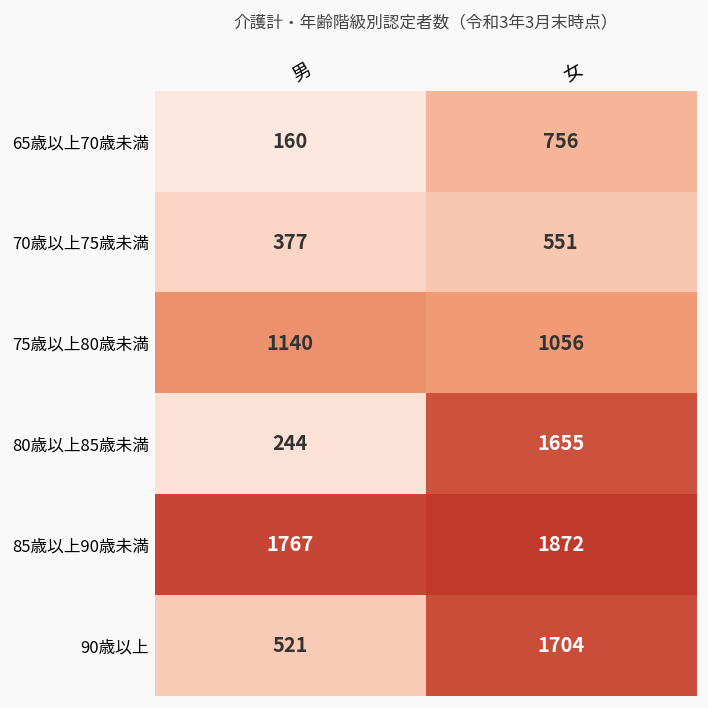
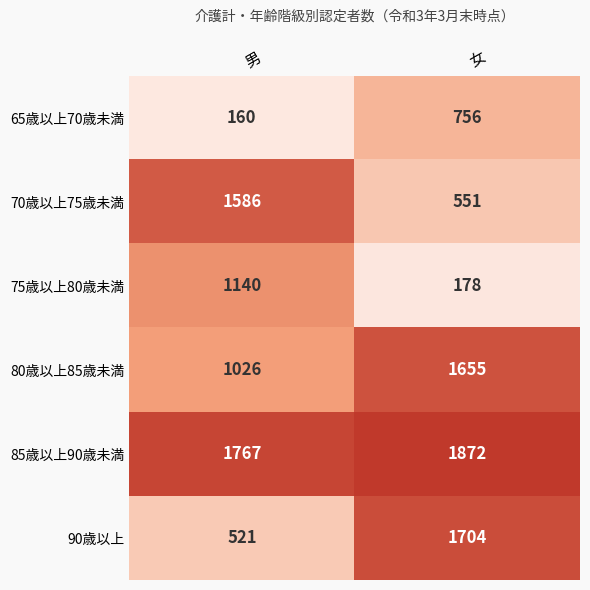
70歳以上75歳未満, 男: 377 -> 1586
75歳以上80歳未満, 女: 1056 -> 178
80歳以上85歳未満, 男: 244 -> 1026
